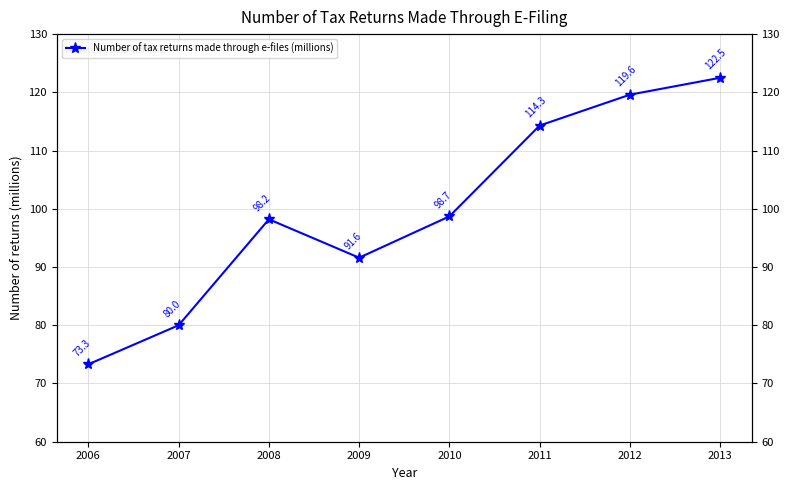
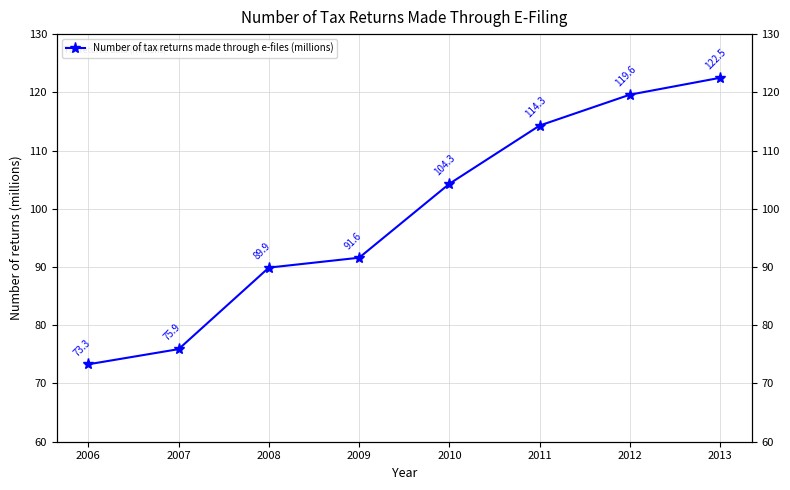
2007: 80.0 -> 75.9
2008: 98.2 -> 89.9
2010: 98.7 -> 104.3
